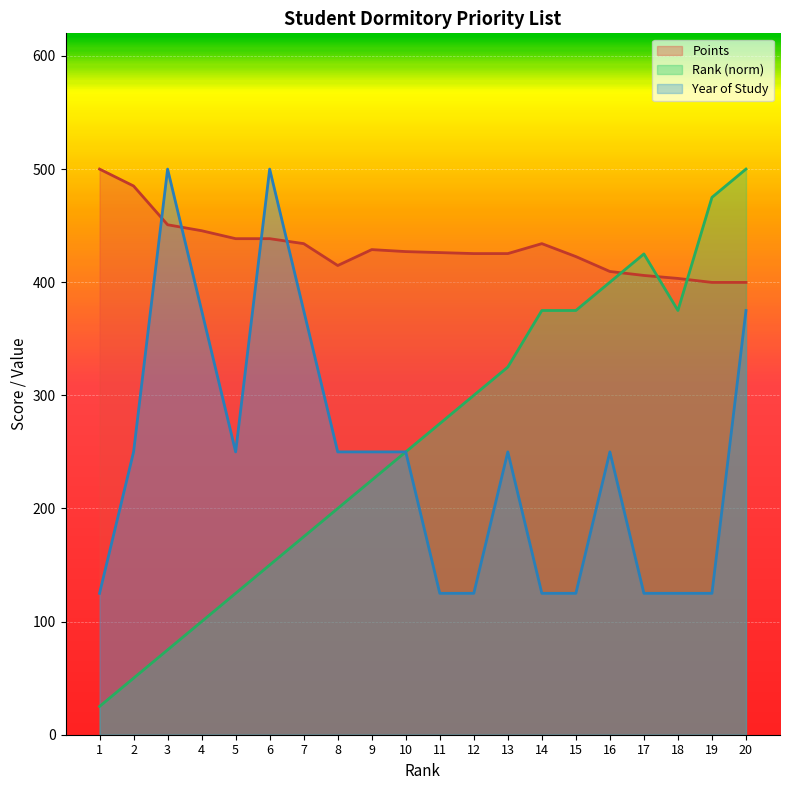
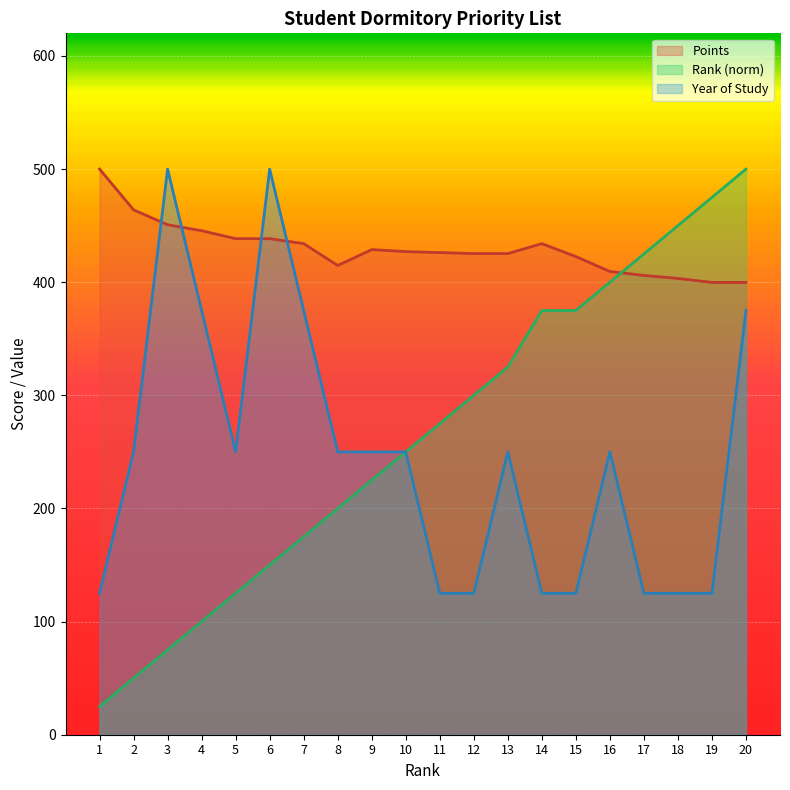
Points, 2: 485 -> 464
Rank (norm), 18: 375 -> 450
